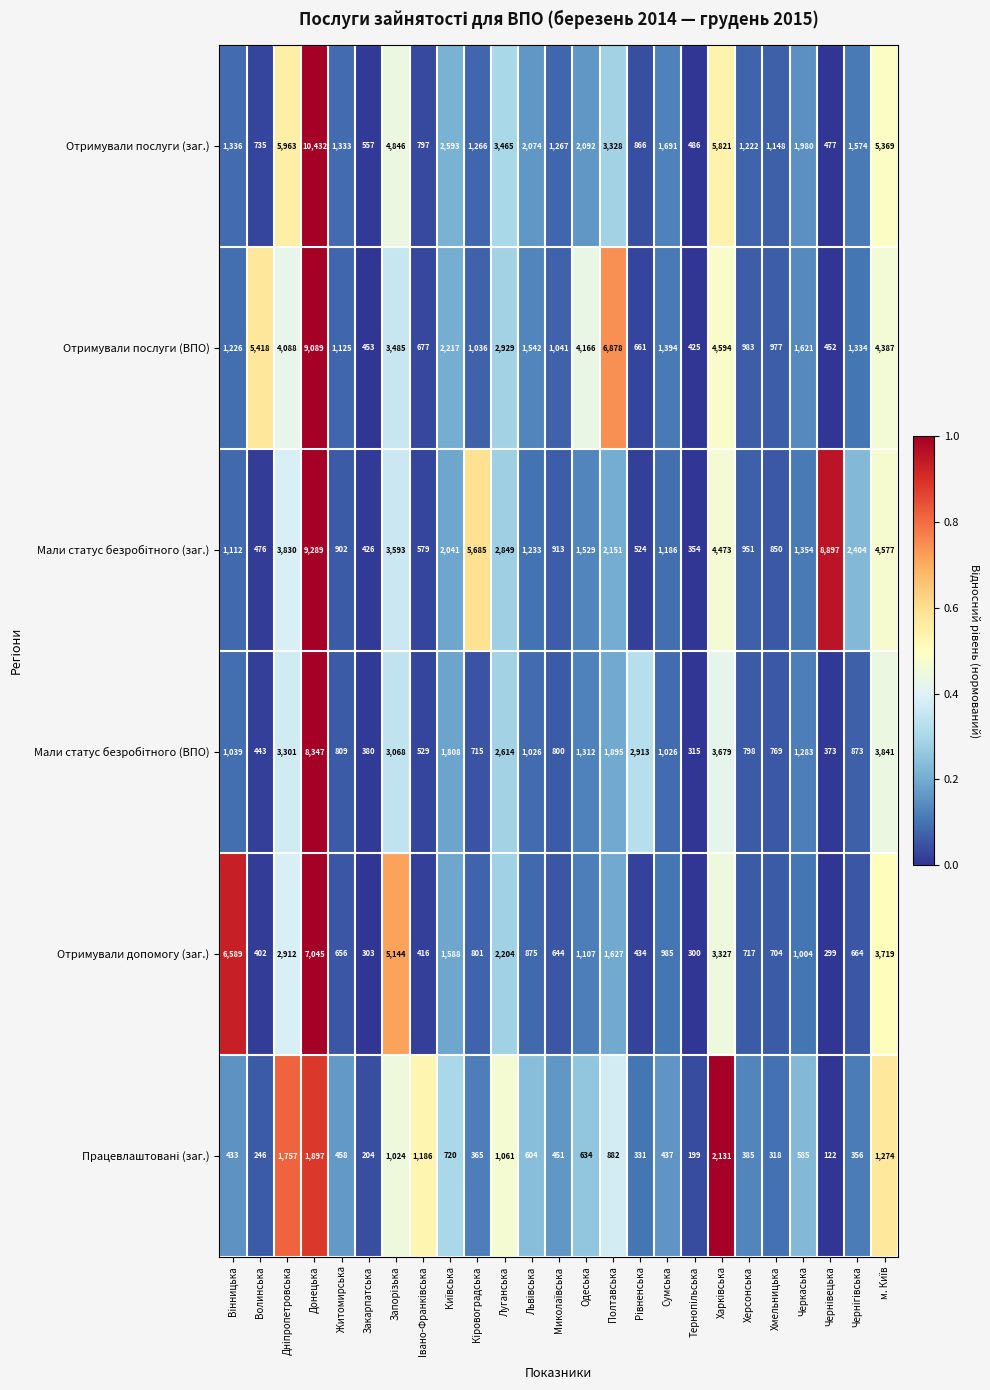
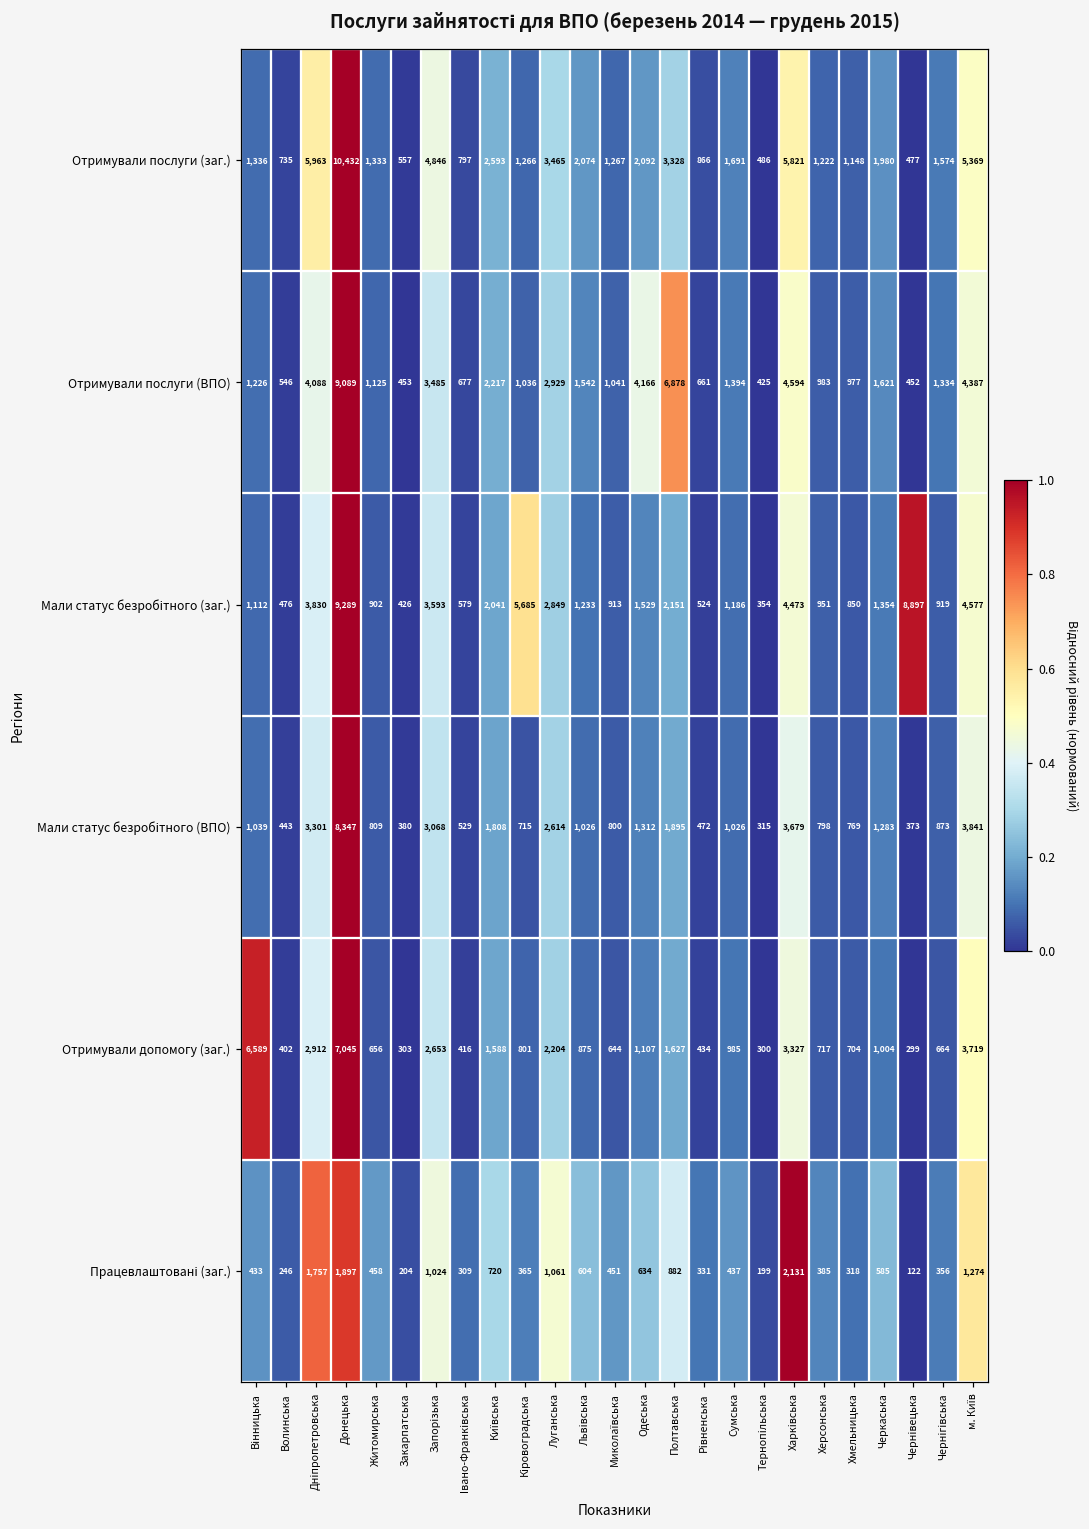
Отримували послуги (ВПО), Волинська: 5,418 -> 546
Мали статус безробітного (заг.), Чернігівська: 2,404 -> 919
Мали статус безробітного (ВПО), Рівненська: 2,913 -> 472
Отримували допомогу (заг.), Запорізька: 5,144 -> 2,653
Працевлаштовані (заг.), Івано-Франківська: 1,186 -> 309
